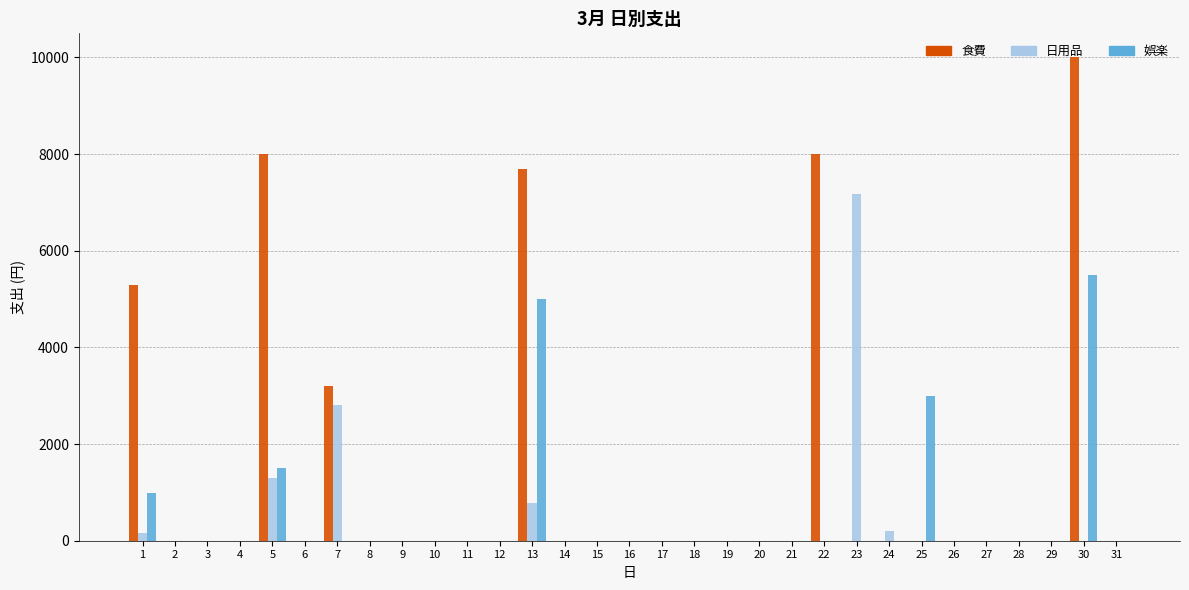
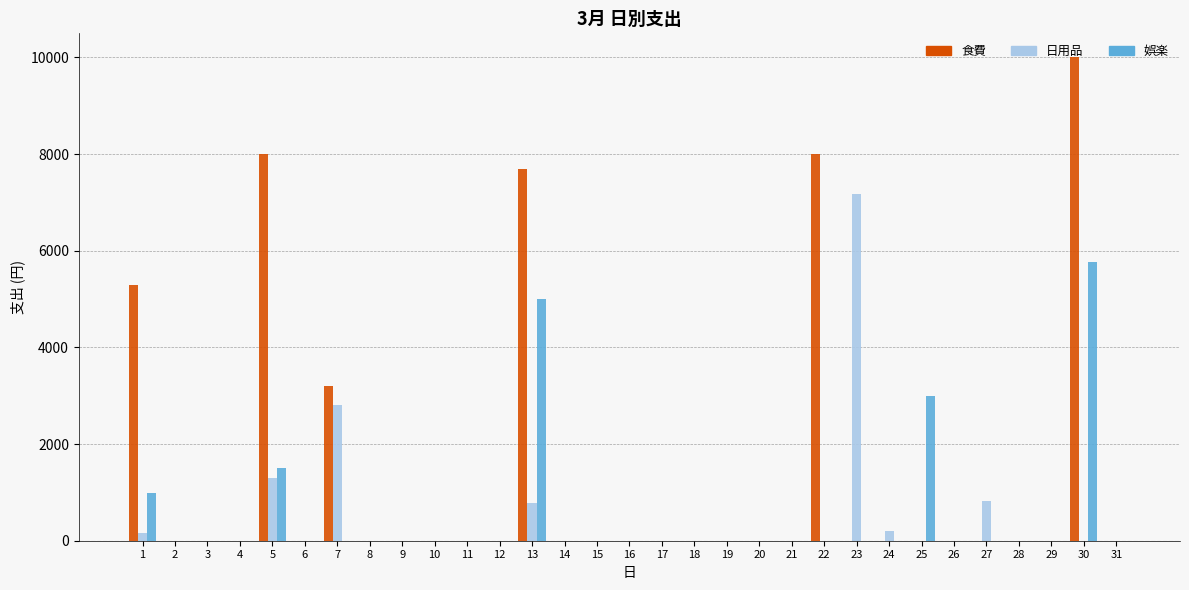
日用品, 27: 0 -> 800
娯楽, 30: 5500 -> 5800
